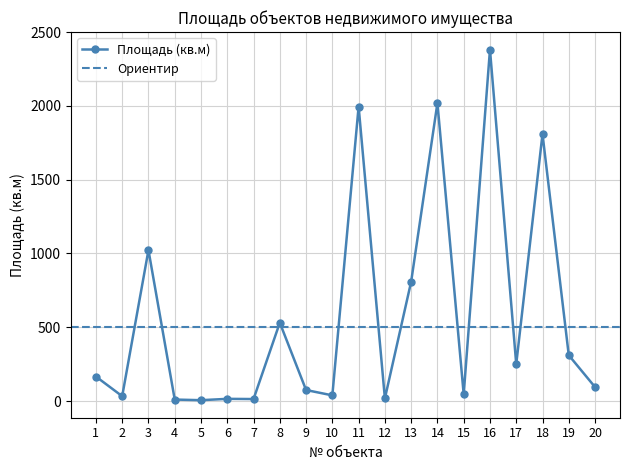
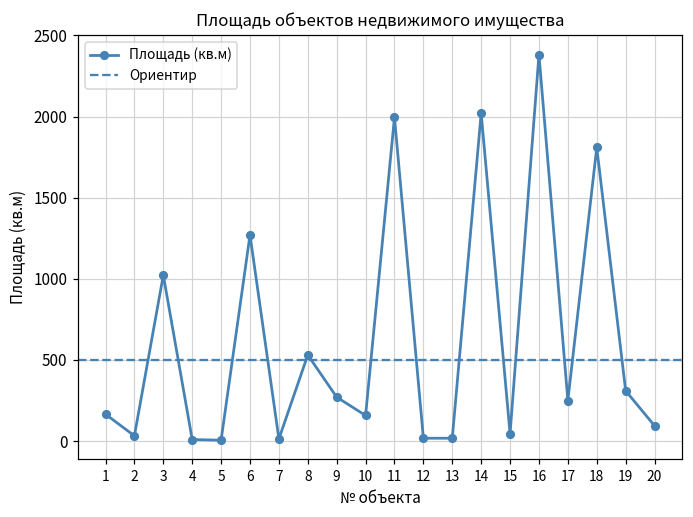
6: 10 -> 1270
9: 70 -> 270
10: 40 -> 160
13: 810 -> 20
